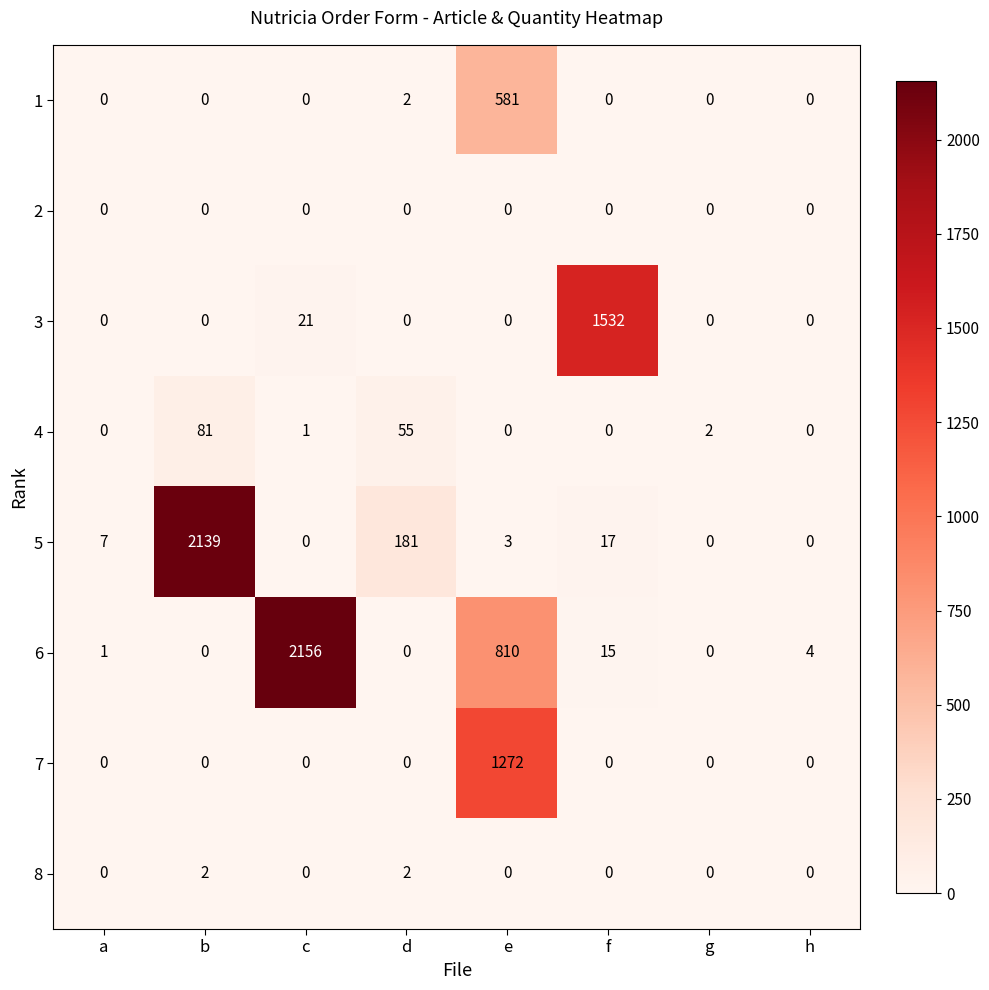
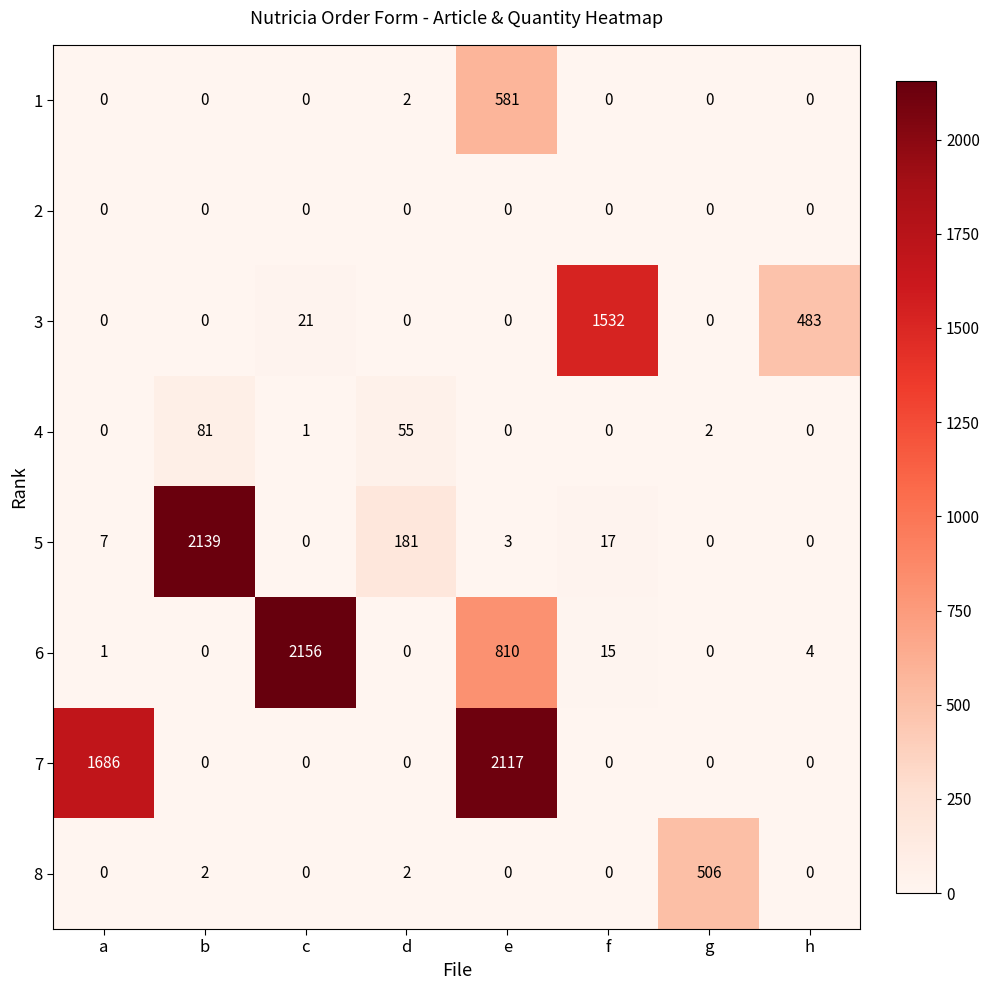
3, h: 0 -> 483
7, a: 0 -> 1686
7, e: 1272 -> 2117
8, g: 0 -> 506
